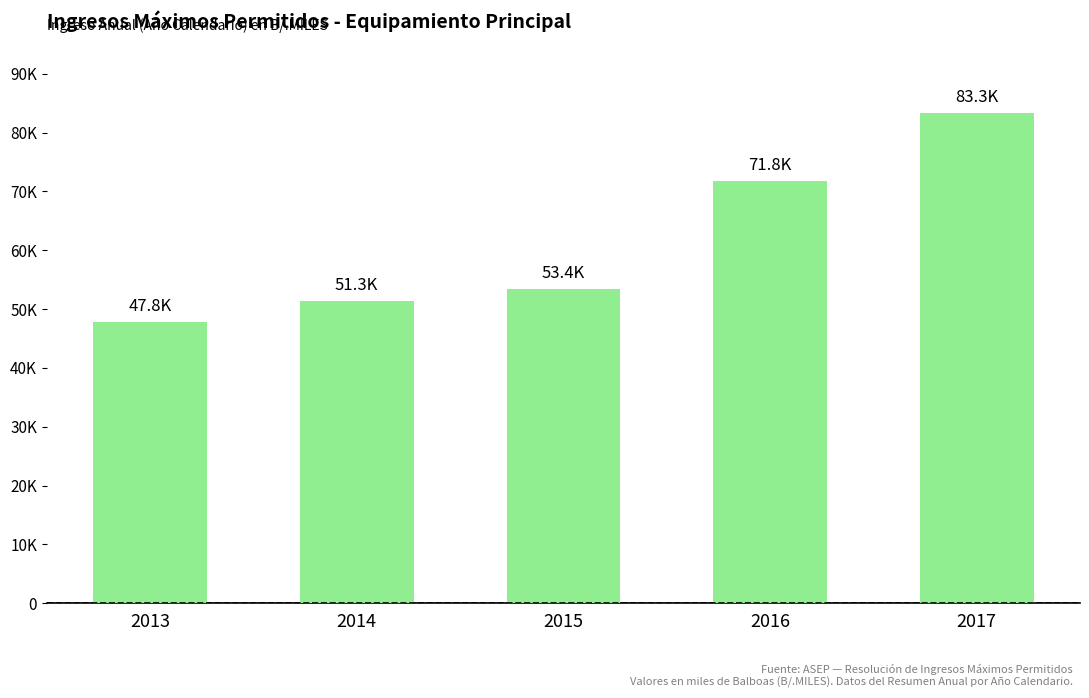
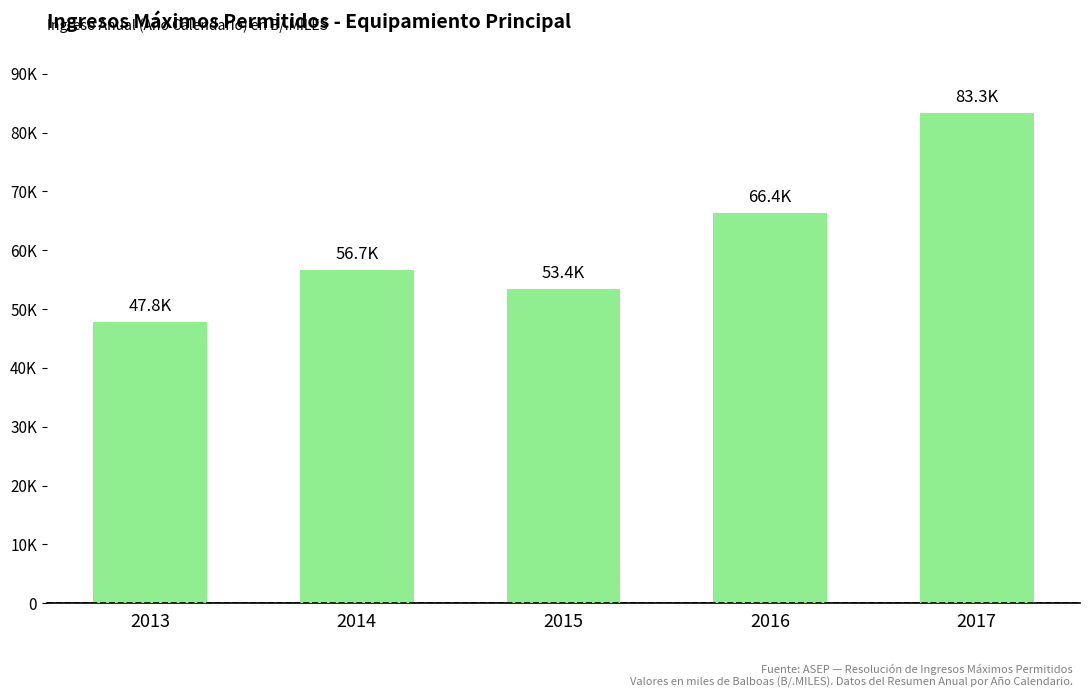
2014: 51.3K -> 56.7K
2016: 71.8K -> 66.4K
